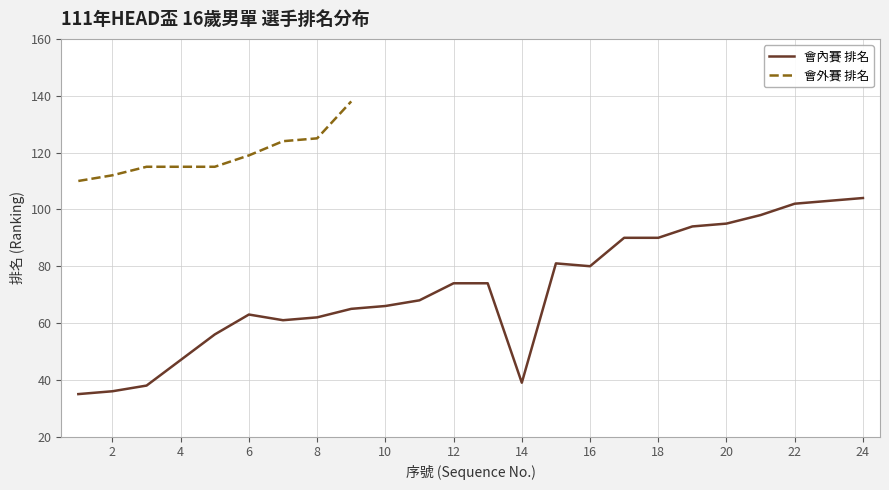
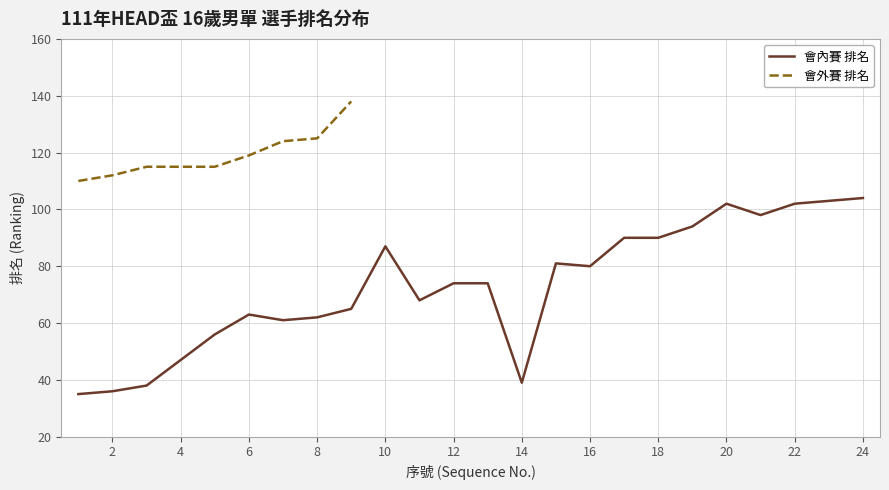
會內賽 排名, 10: 66 -> 87
會內賽 排名, 20: 95 -> 102
